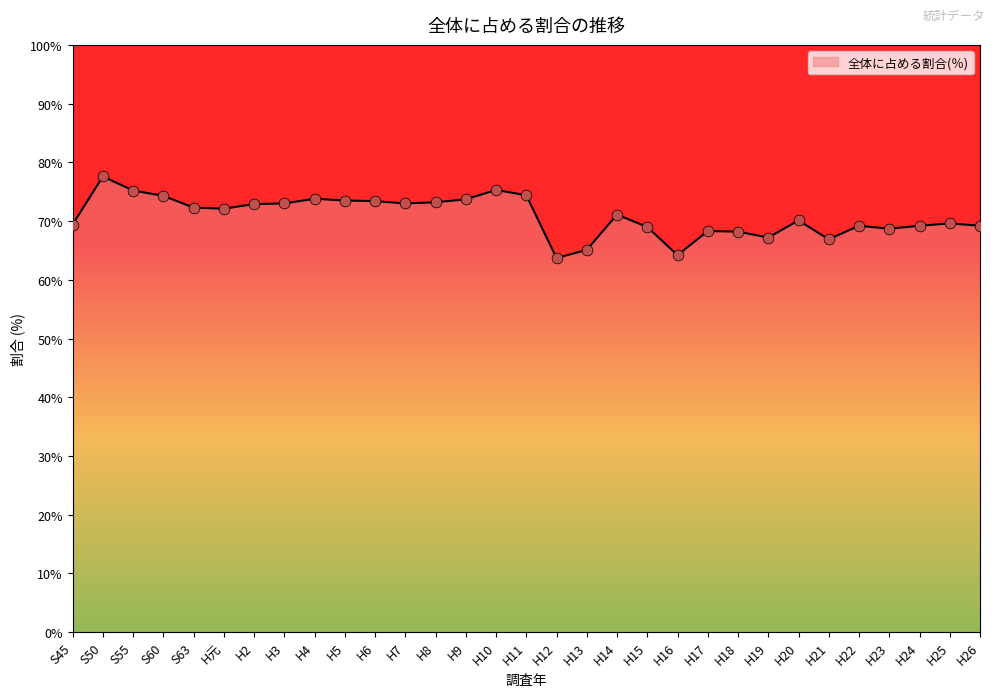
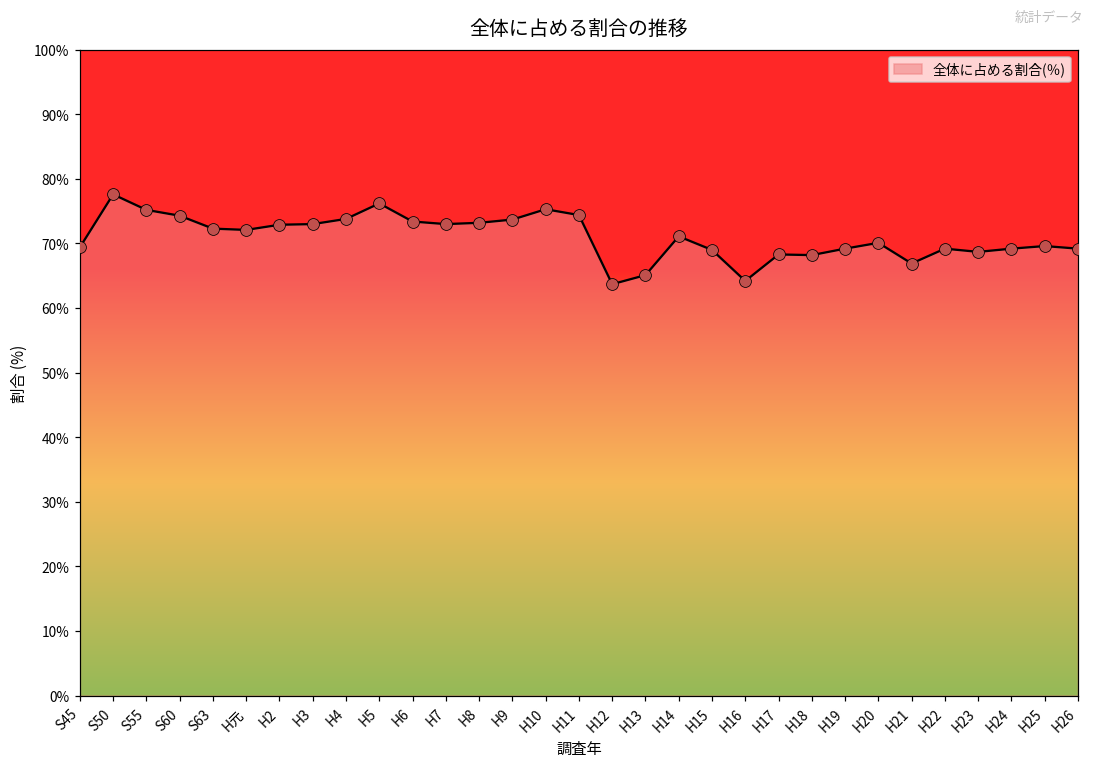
H5: 74% -> 76%
H19: 67% -> 69%
